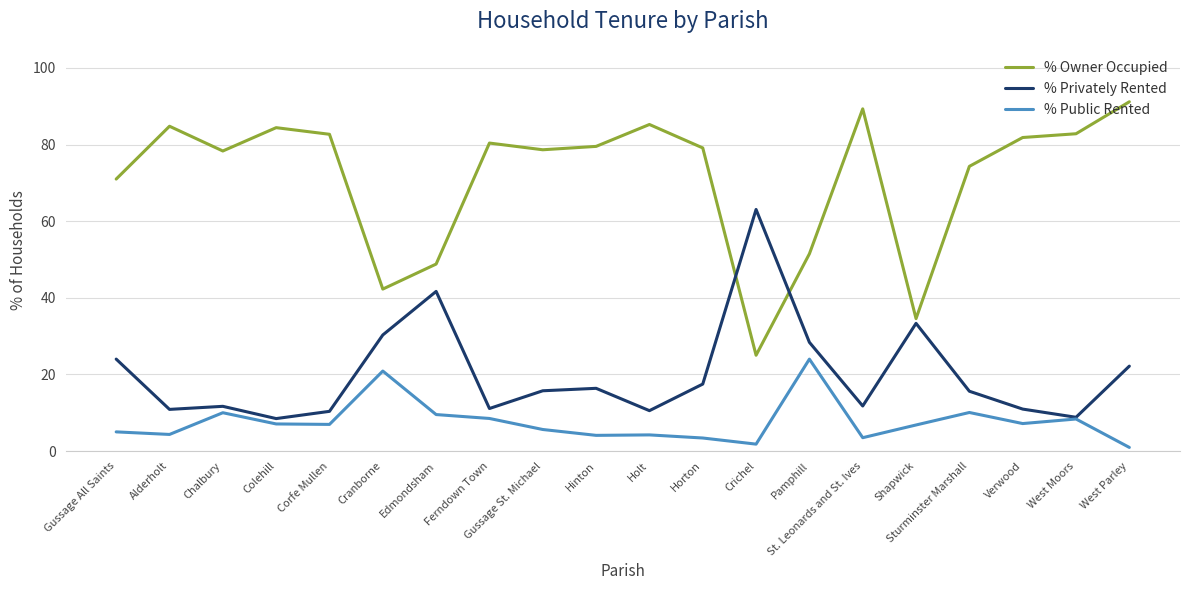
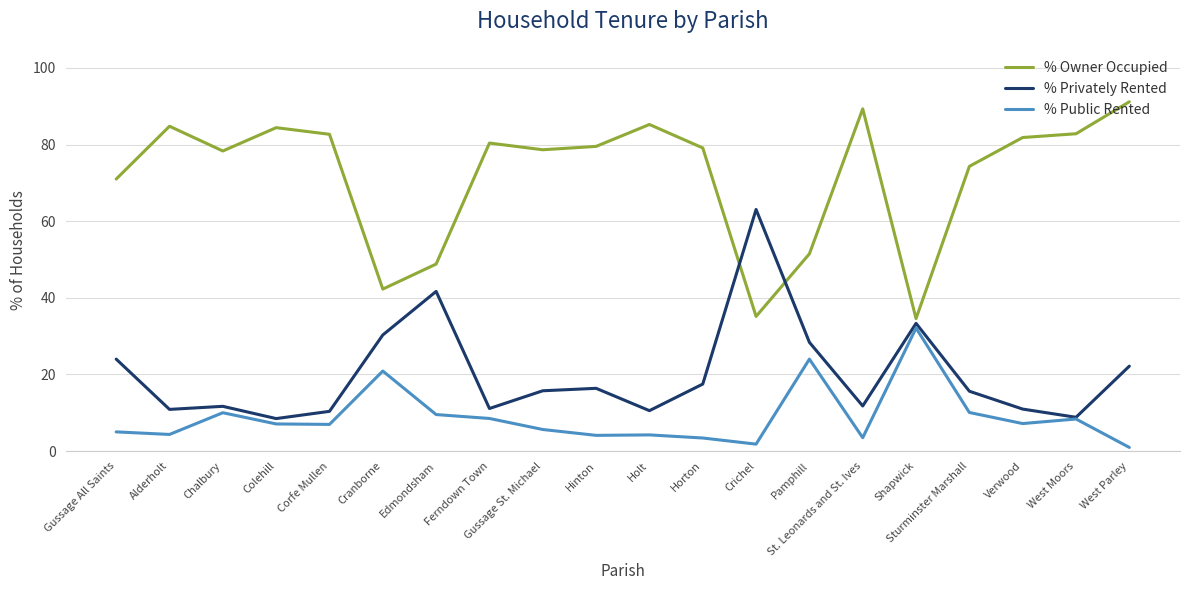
% Owner Occupied, Crichel: 25 -> 35
% Public Rented, Shapwick: 7 -> 32
